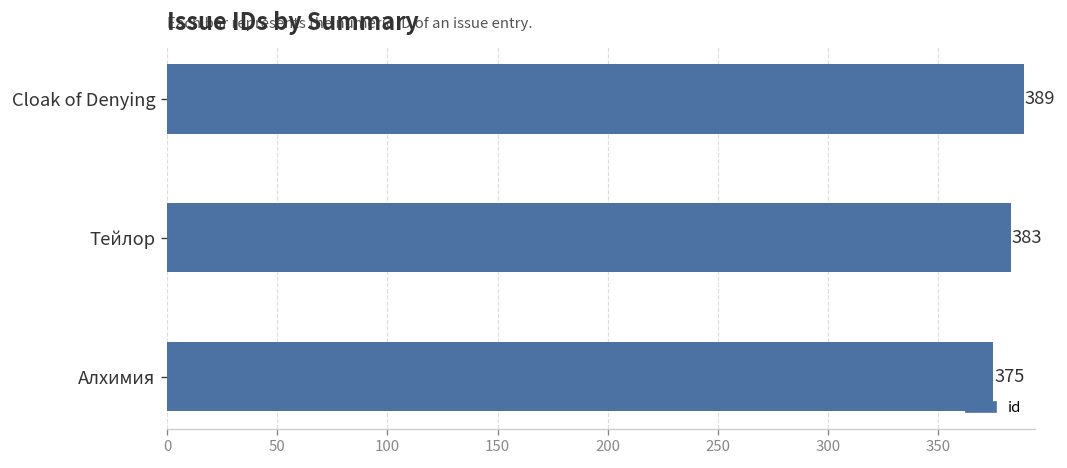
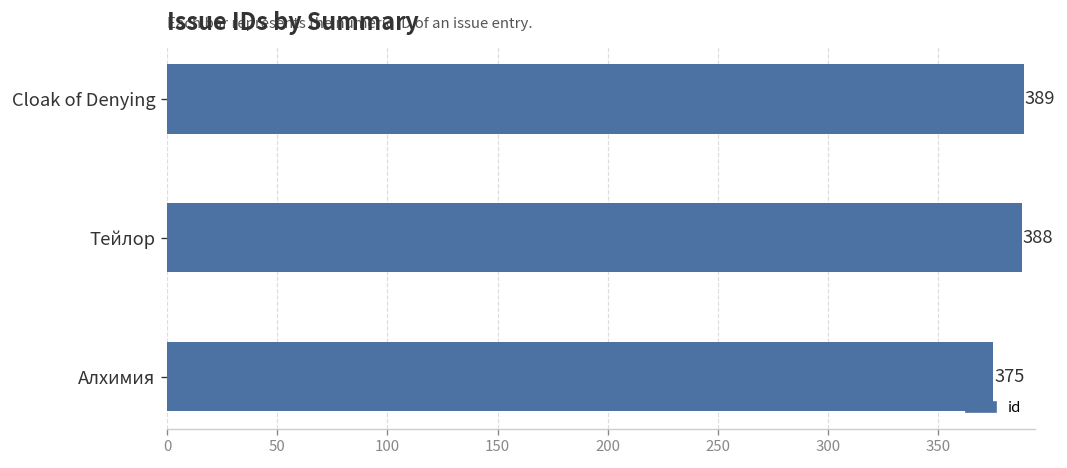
Тейлор: 383 -> 388
